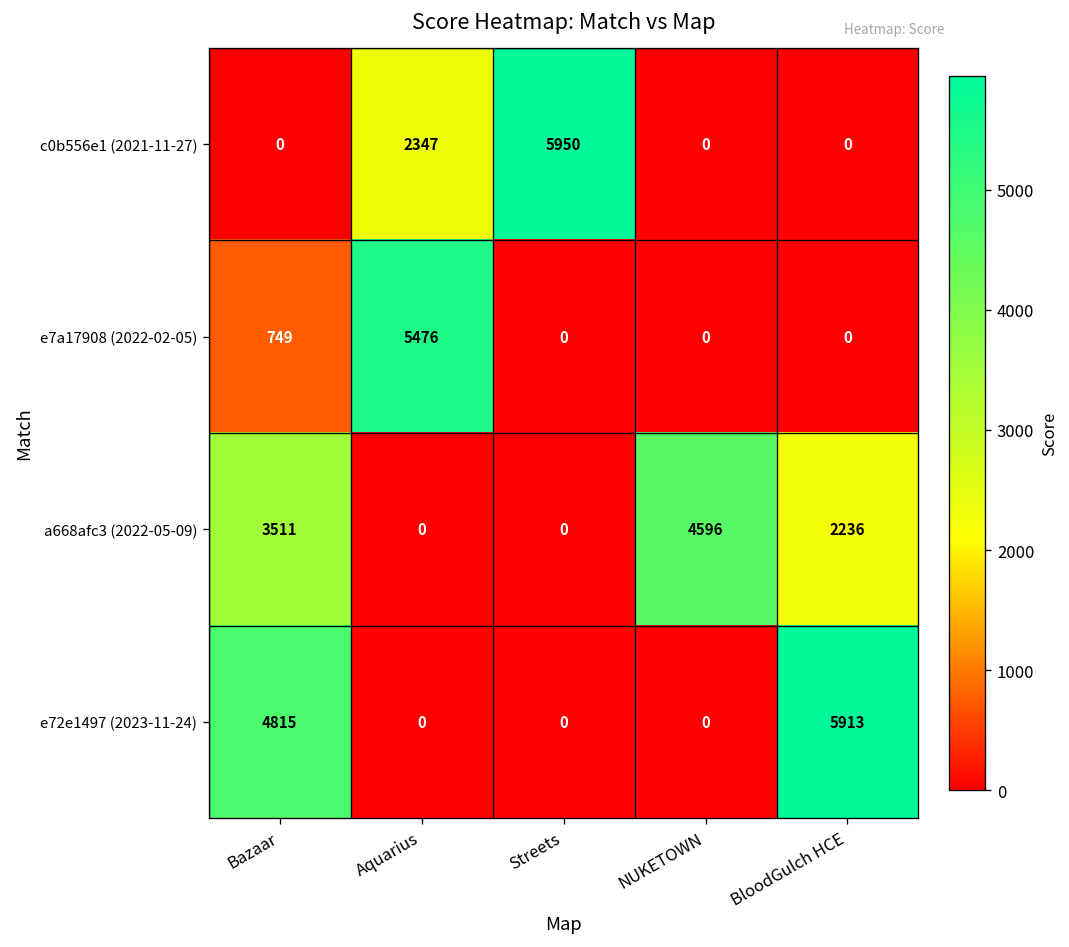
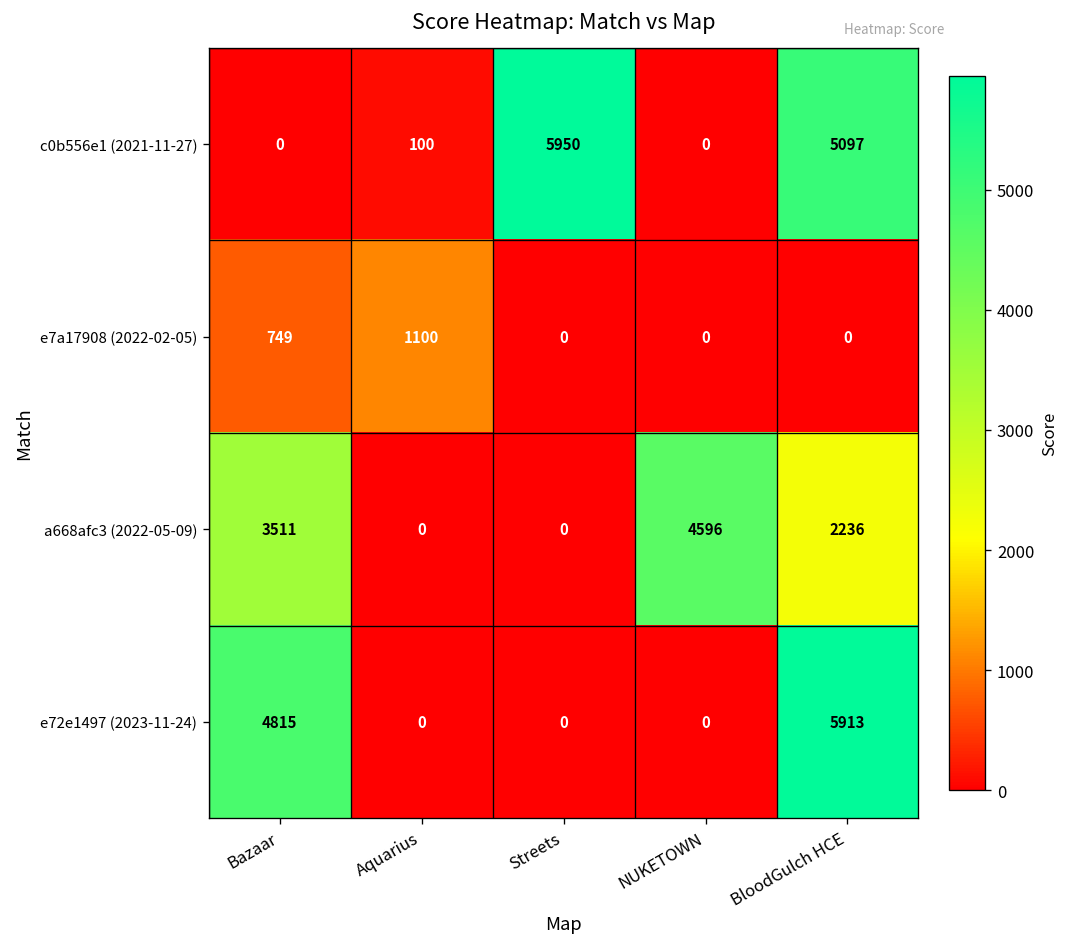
c0b556e1 (2021-11-27), Aquarius: 2347 -> 100
c0b556e1 (2021-11-27), BloodGulch HCE: 0 -> 5097
e7a17908 (2022-02-05), Aquarius: 5476 -> 1100
